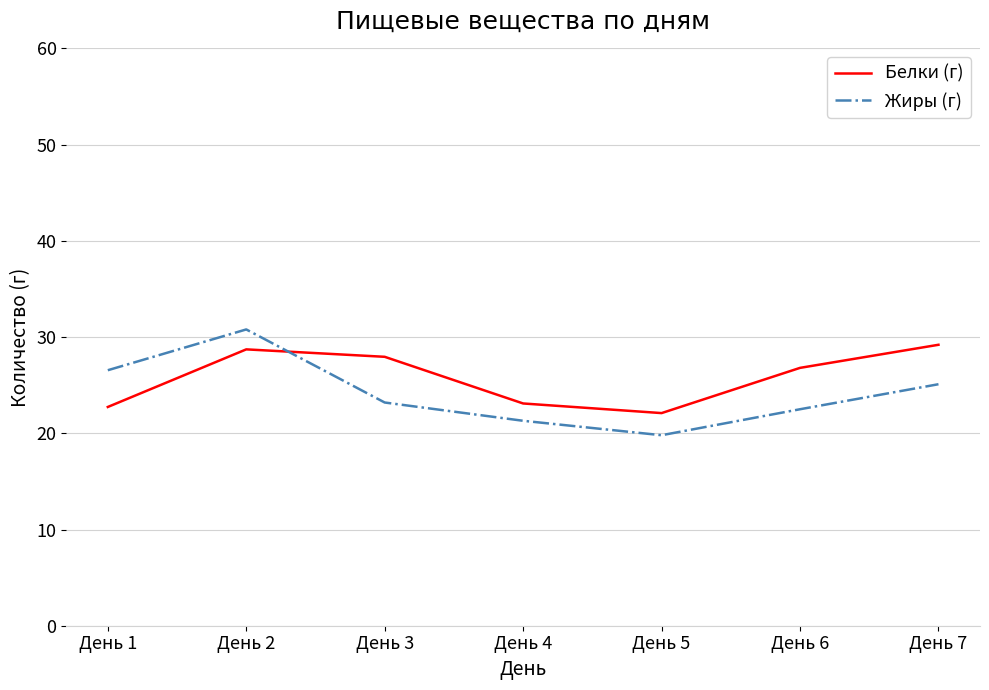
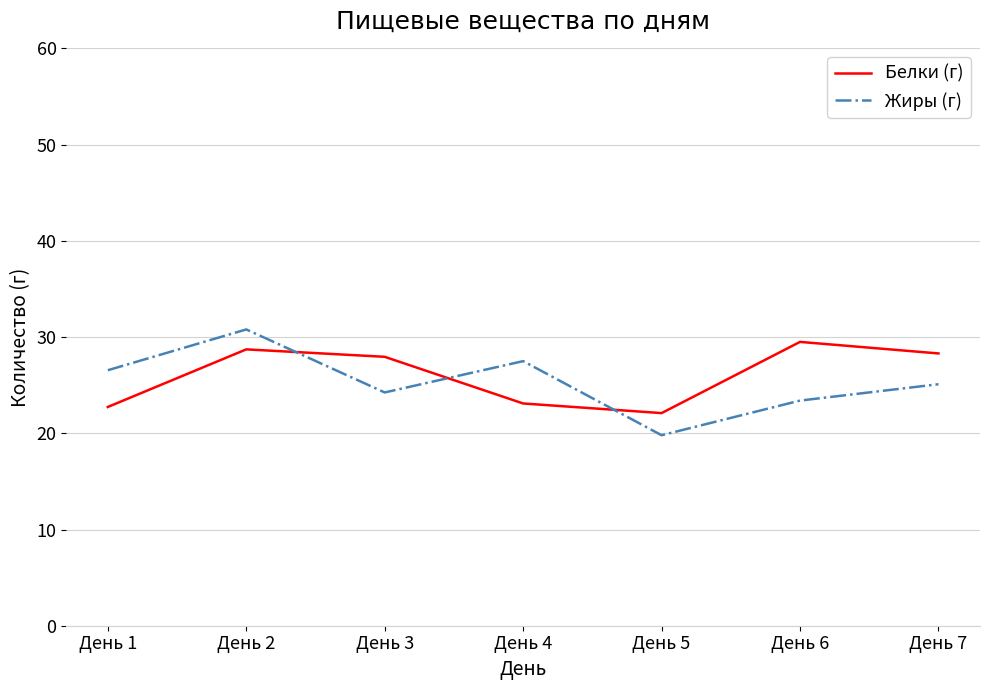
Жиры (г), День 3: 23 -> 24
Жиры (г), День 4: 21 -> 28
Белки (г), День 6: 27 -> 30
Жиры (г), День 6: 22.5 -> 23.4
Белки (г), День 7: 29 -> 28
